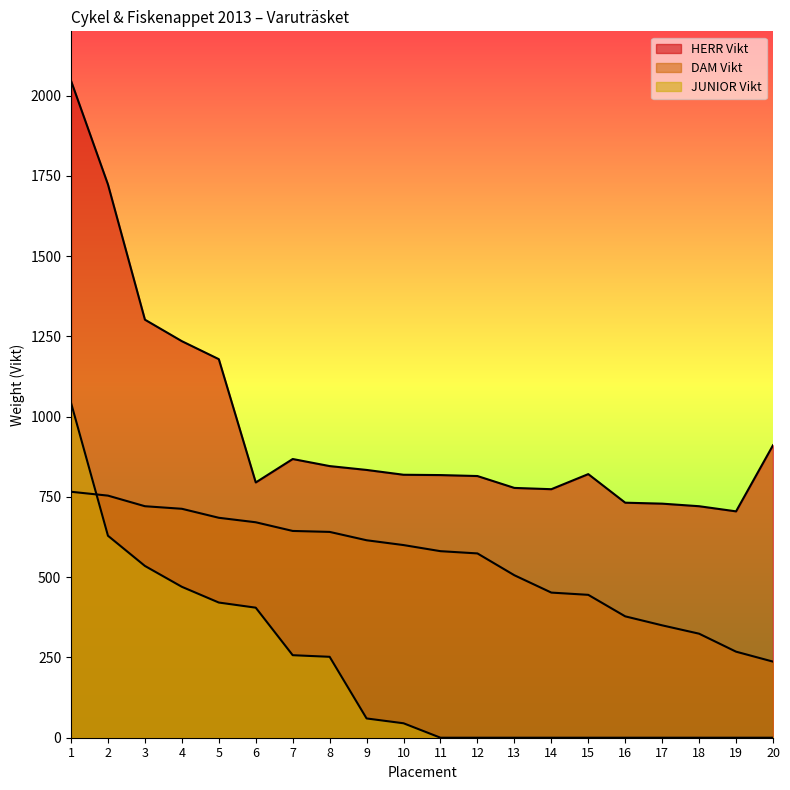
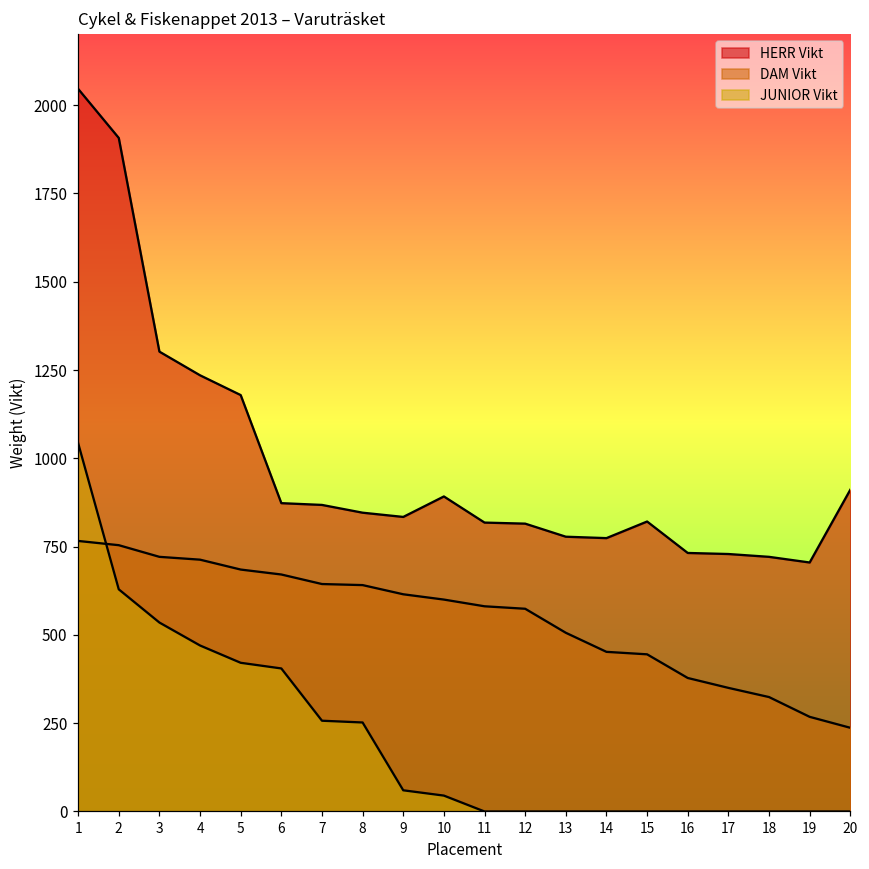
HERR Vikt, 2: 1720 -> 1910
HERR Vikt, 6: 800 -> 870
HERR Vikt, 10: 820 -> 890
